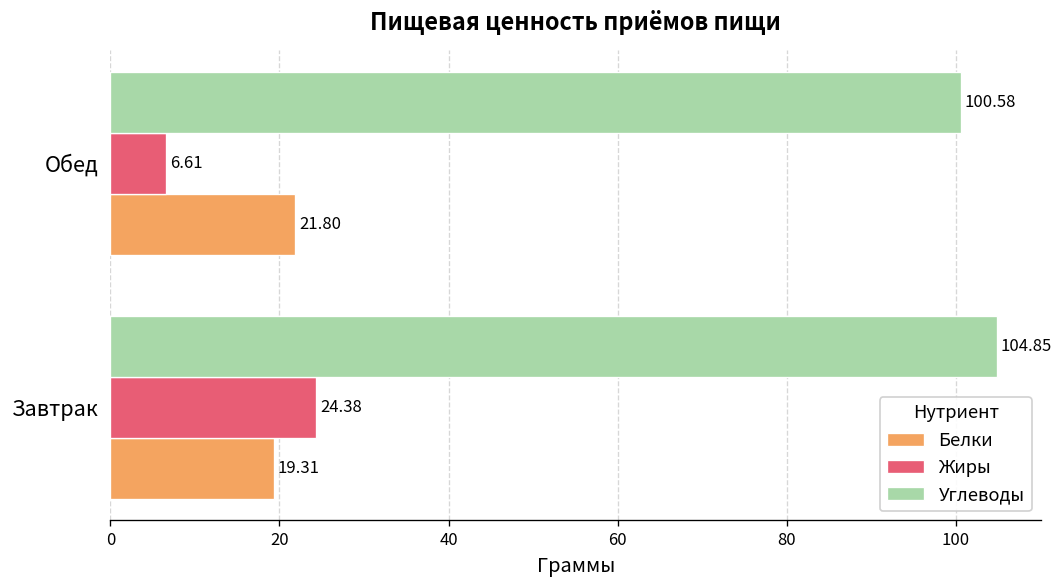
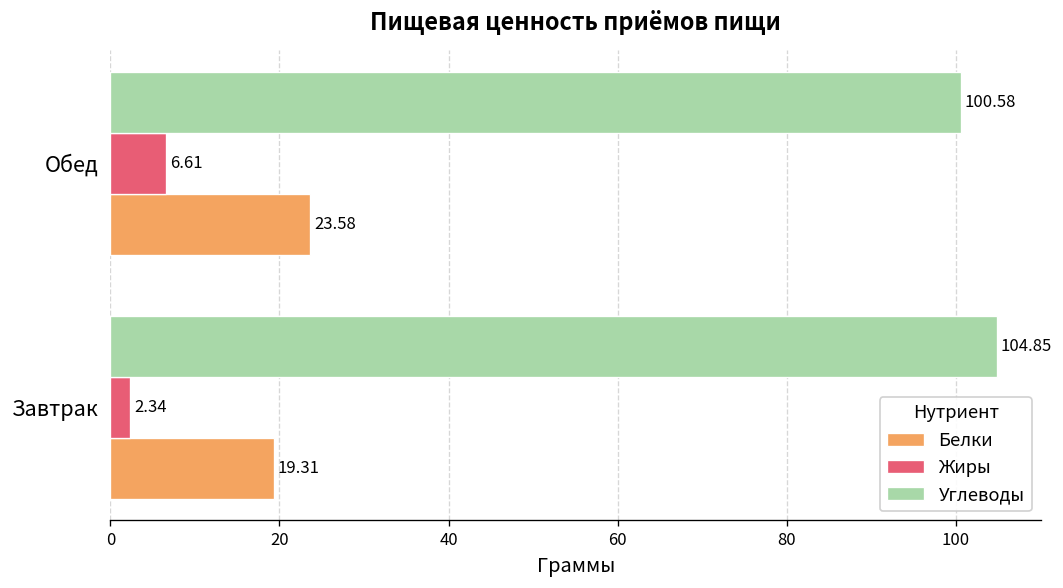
Белки, Обед: 21.80 -> 23.58
Жиры, Завтрак: 24.38 -> 2.34
